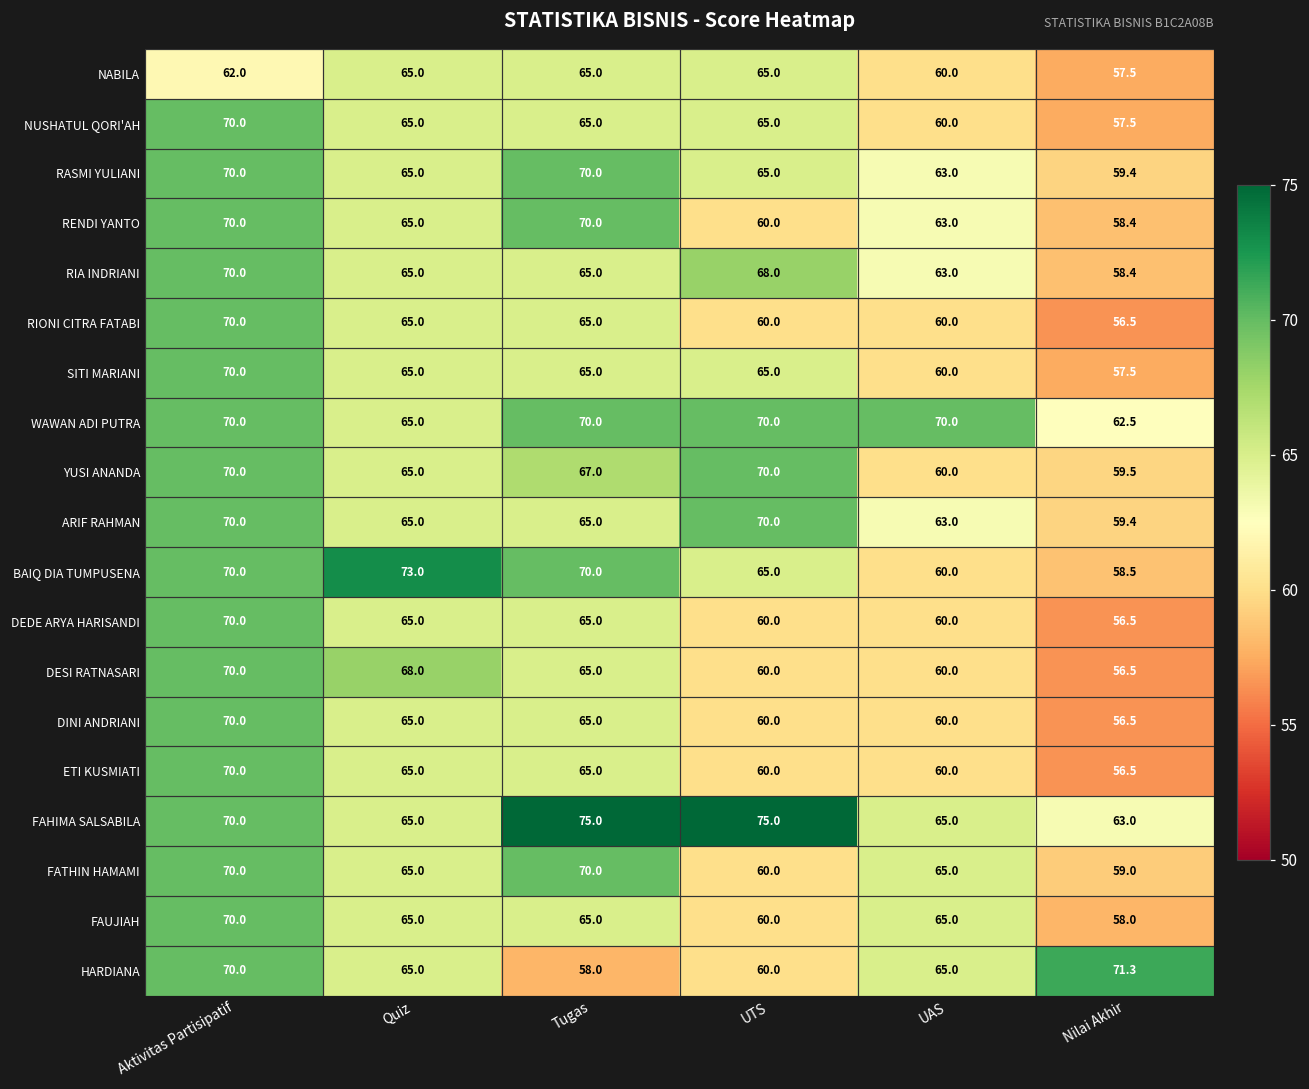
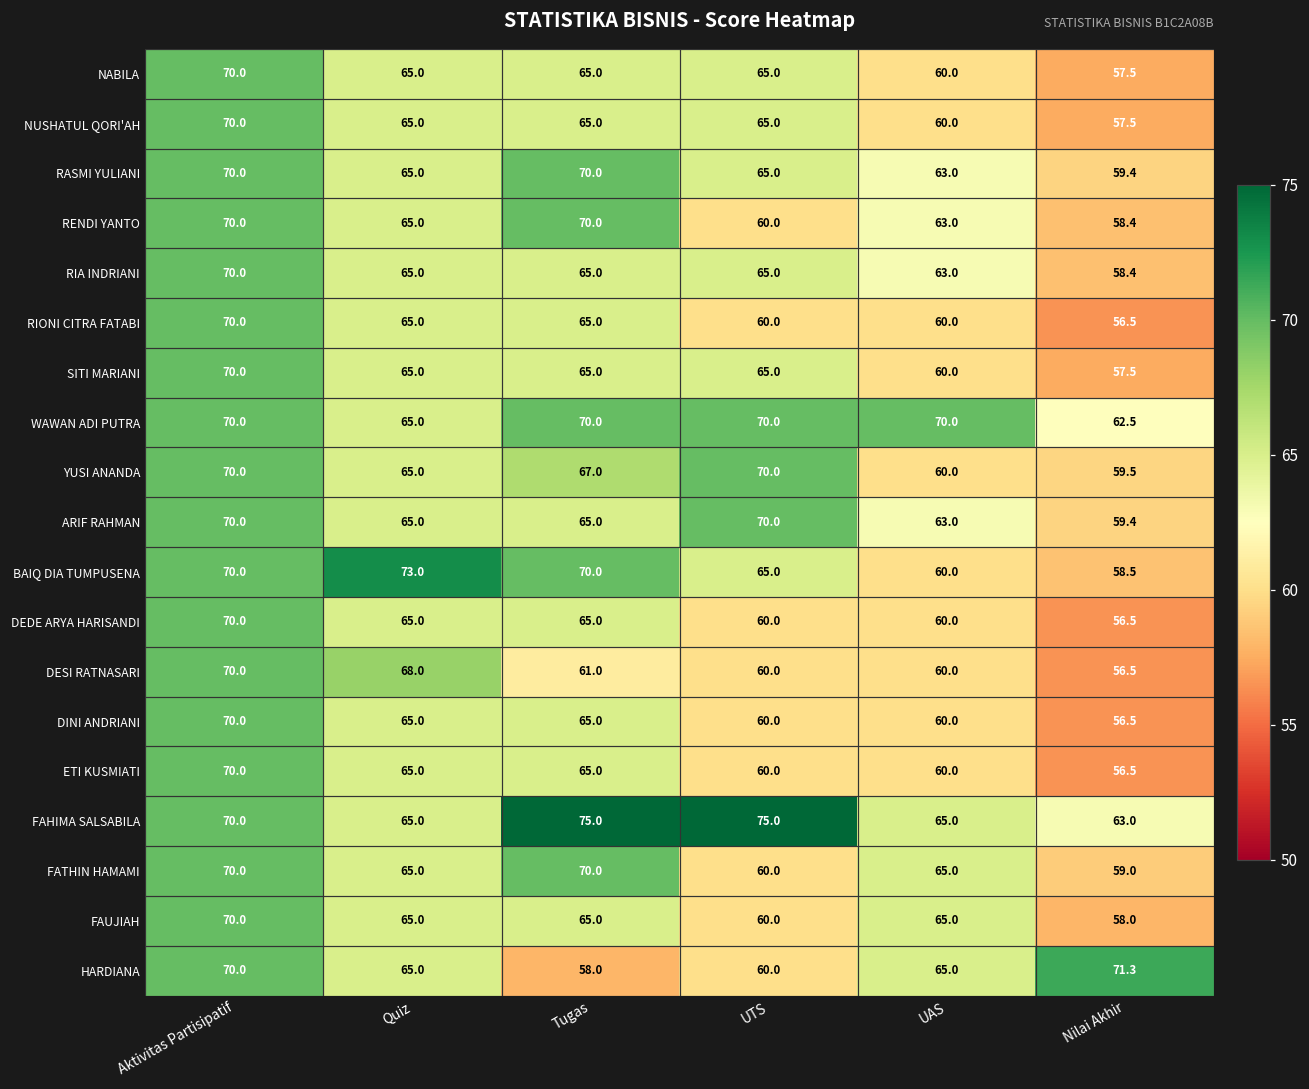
NABILA, Aktivitas Partisipatif: 62.0 -> 70.0
RIA INDRIANI, UTS: 68.0 -> 65.0
DESI RATNASARI, Tugas: 65.0 -> 61.0
